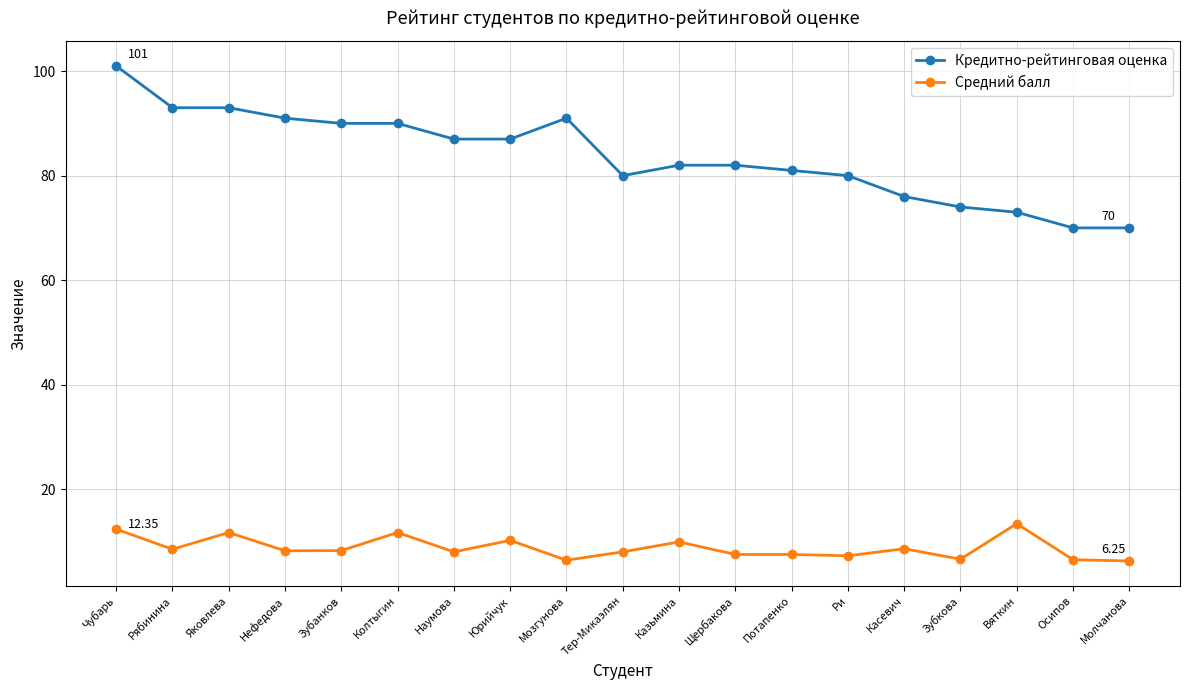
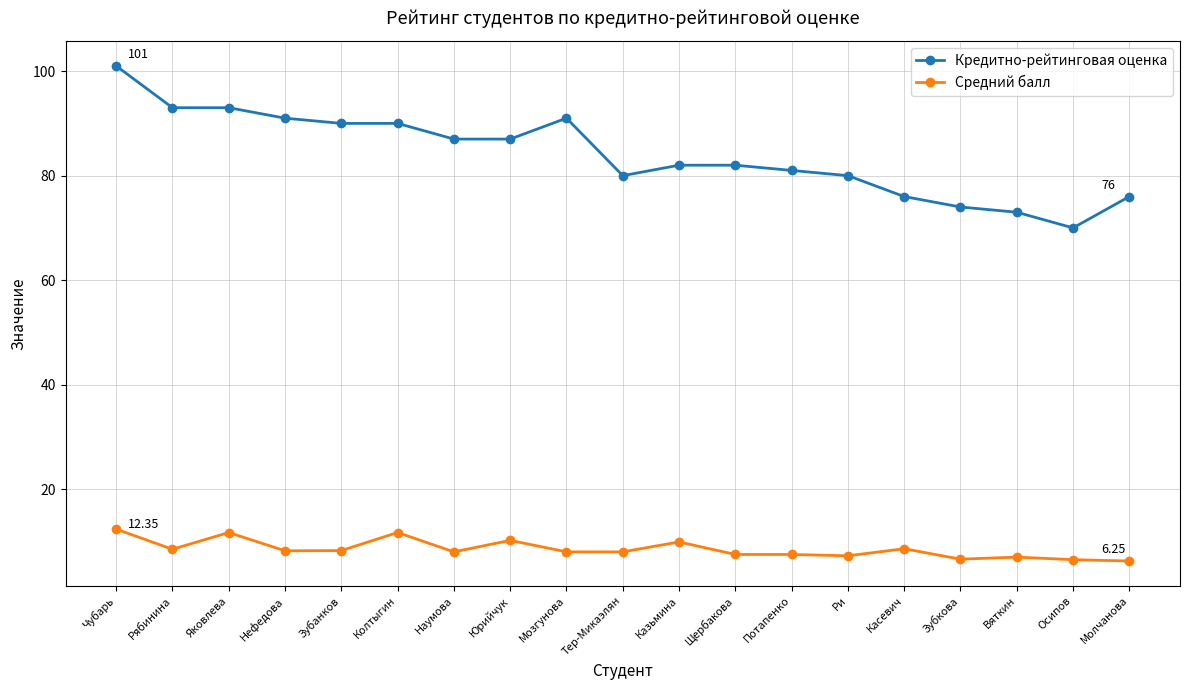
Средний балл, Мозгунова: 6 -> 8
Средний балл, Вяткин: 13 -> 7
Кредитно-рейтинговая оценка, Молчанова: 70 -> 76
